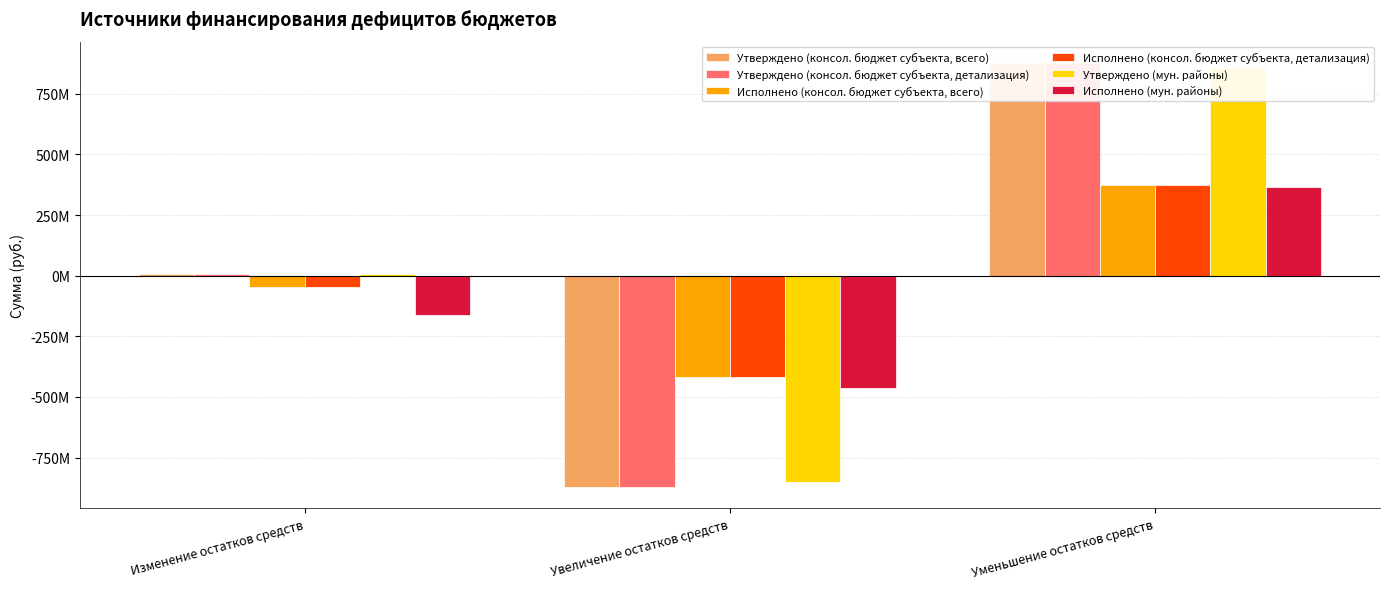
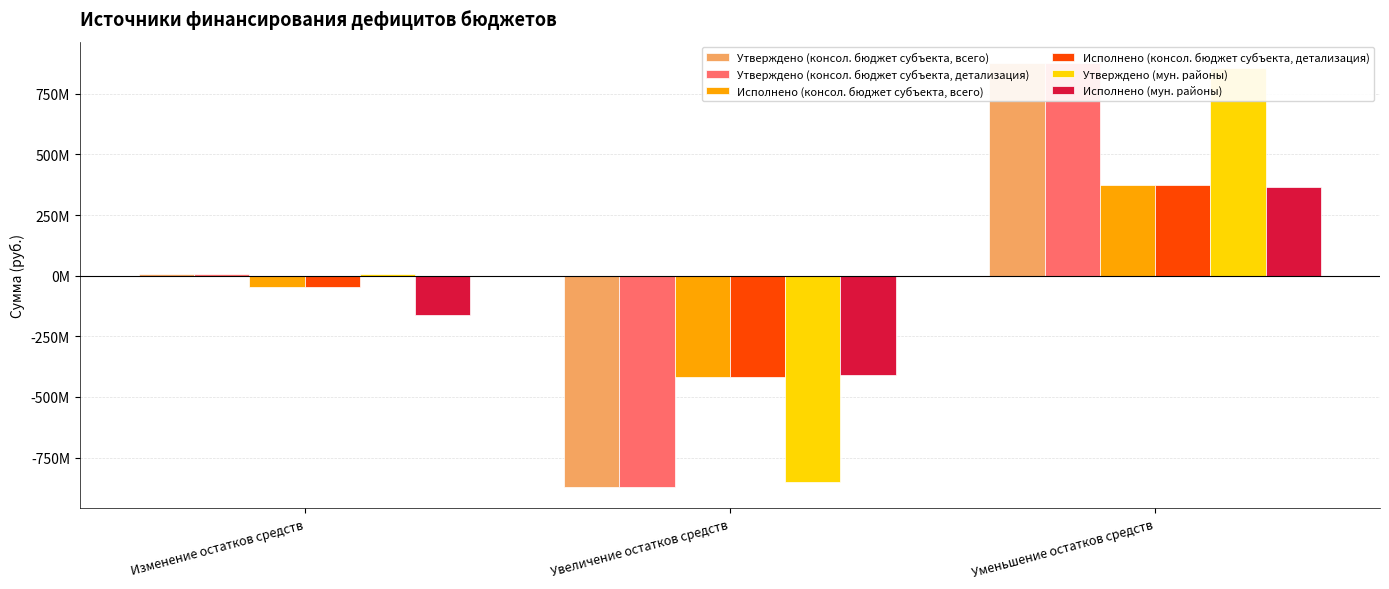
Исполнено (мун. районы), Увеличение остатков средств: -460000000 -> -410000000
